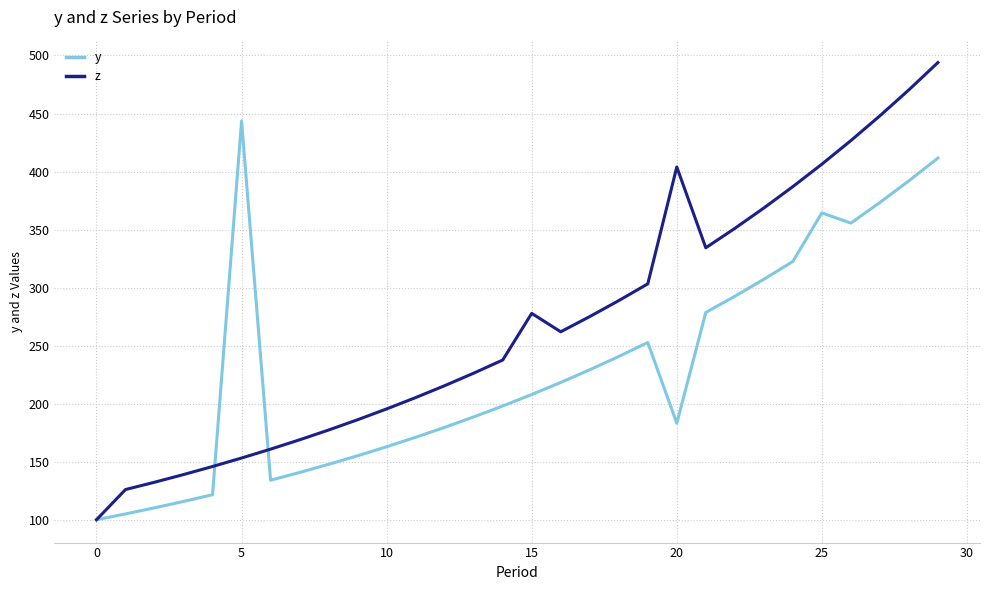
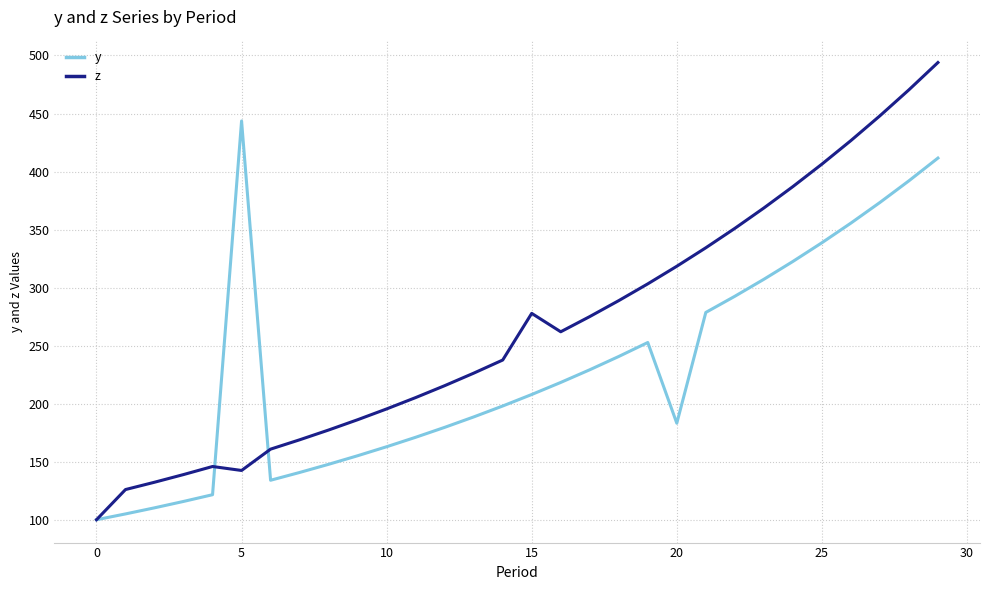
z, 5: 153 -> 142
z, 20: 404 -> 318
y, 25: 364 -> 339
